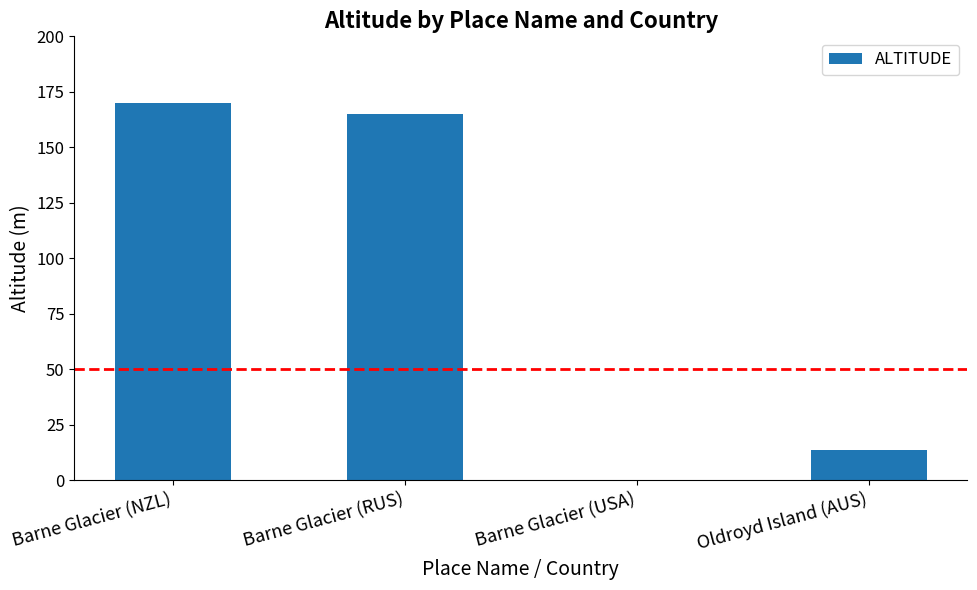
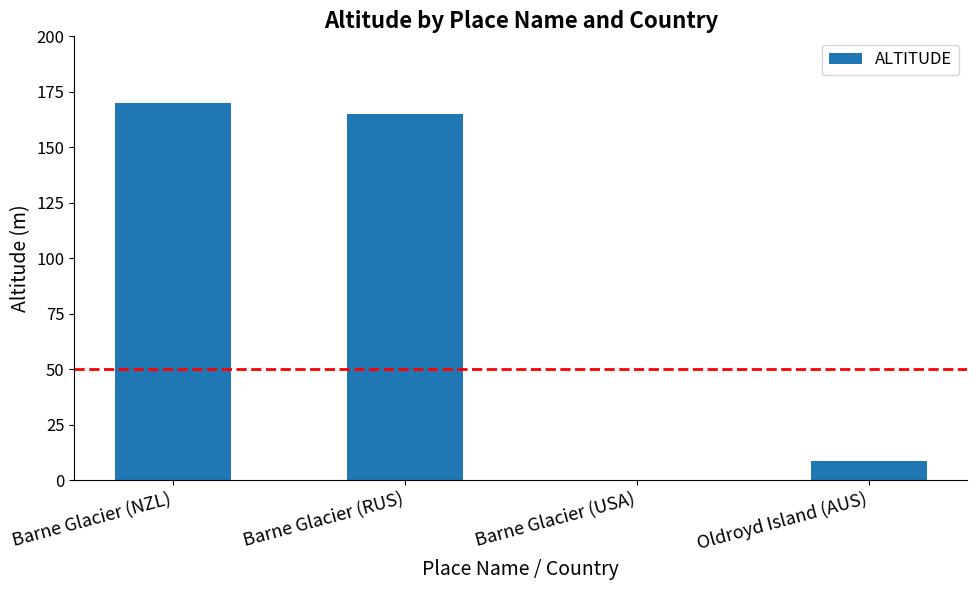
Oldroyd Island (AUS): 14 -> 9
